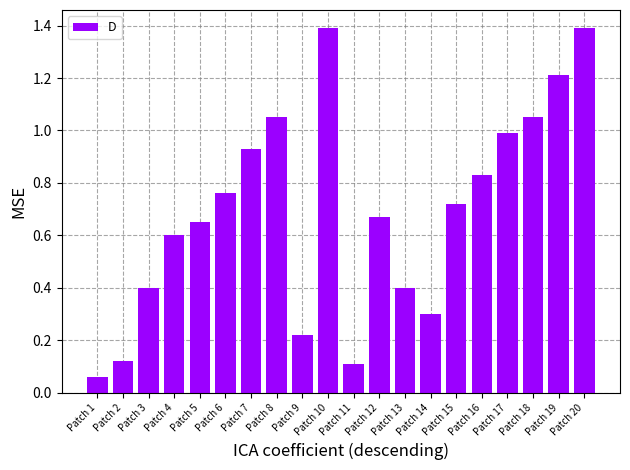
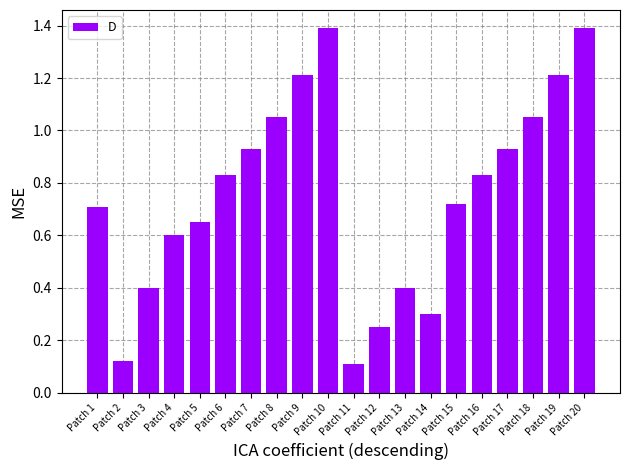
Patch 1: 0.06 -> 0.71
Patch 6: 0.76 -> 0.83
Patch 9: 0.22 -> 1.21
Patch 12: 0.67 -> 0.25
Patch 17: 0.99 -> 0.93
